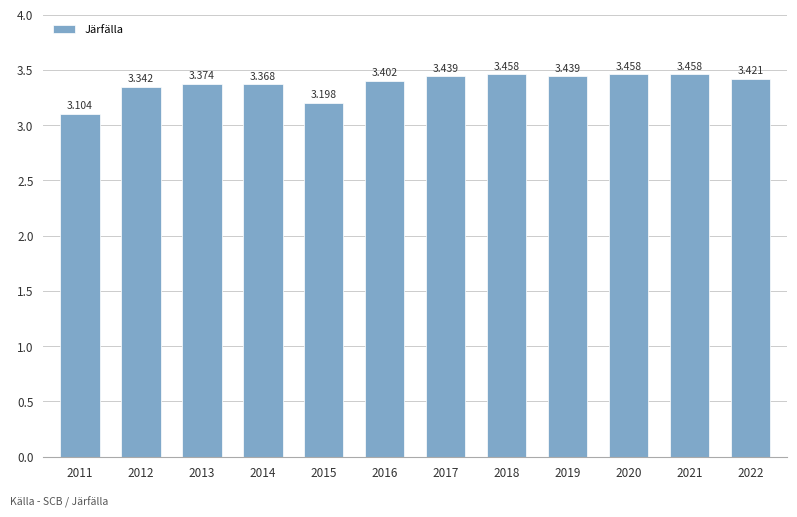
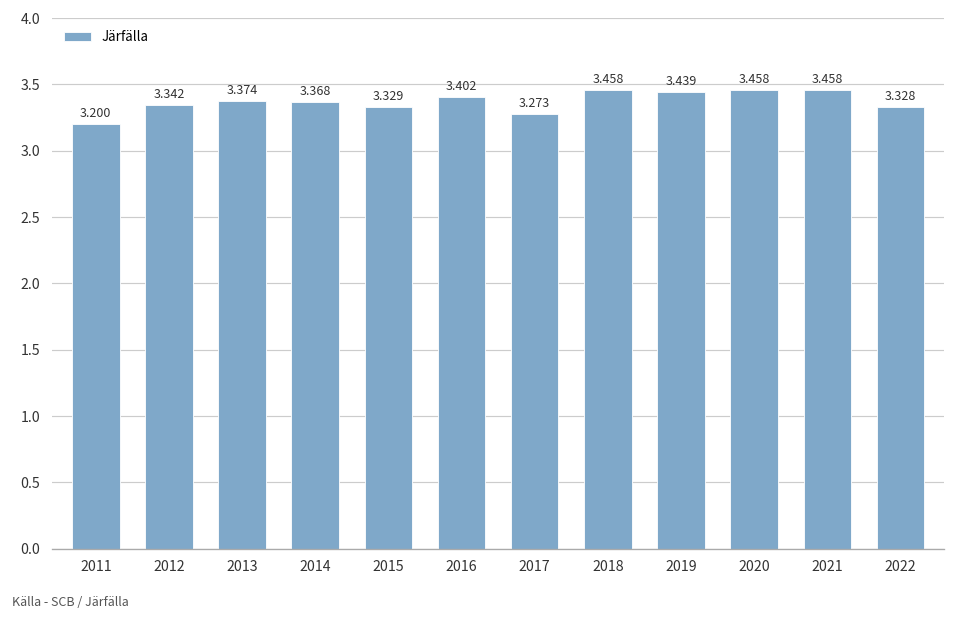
2011: 3.104 -> 3.200
2015: 3.198 -> 3.329
2017: 3.439 -> 3.273
2022: 3.421 -> 3.328
